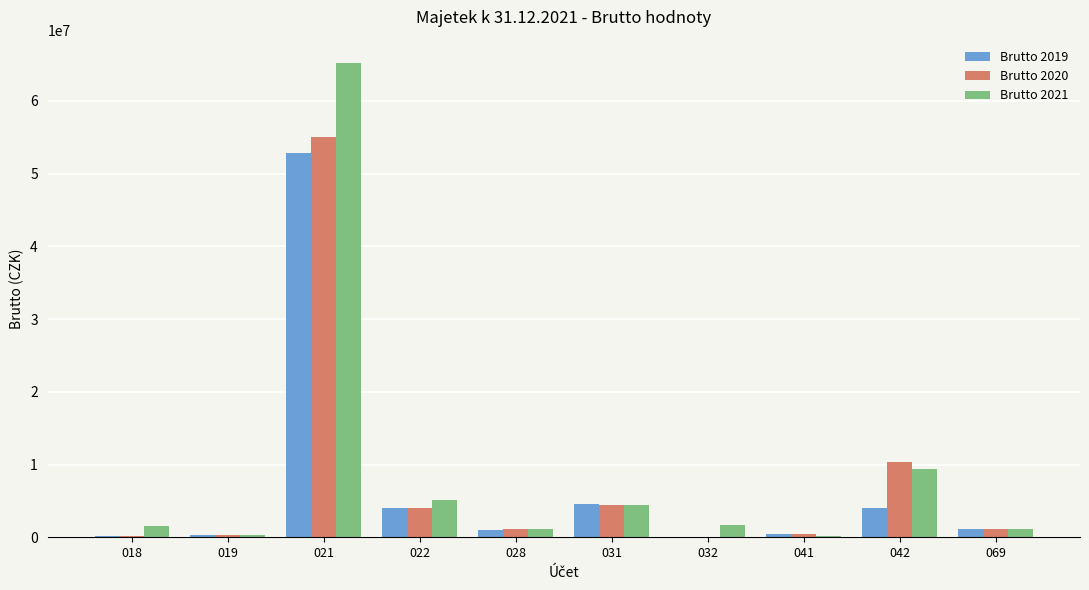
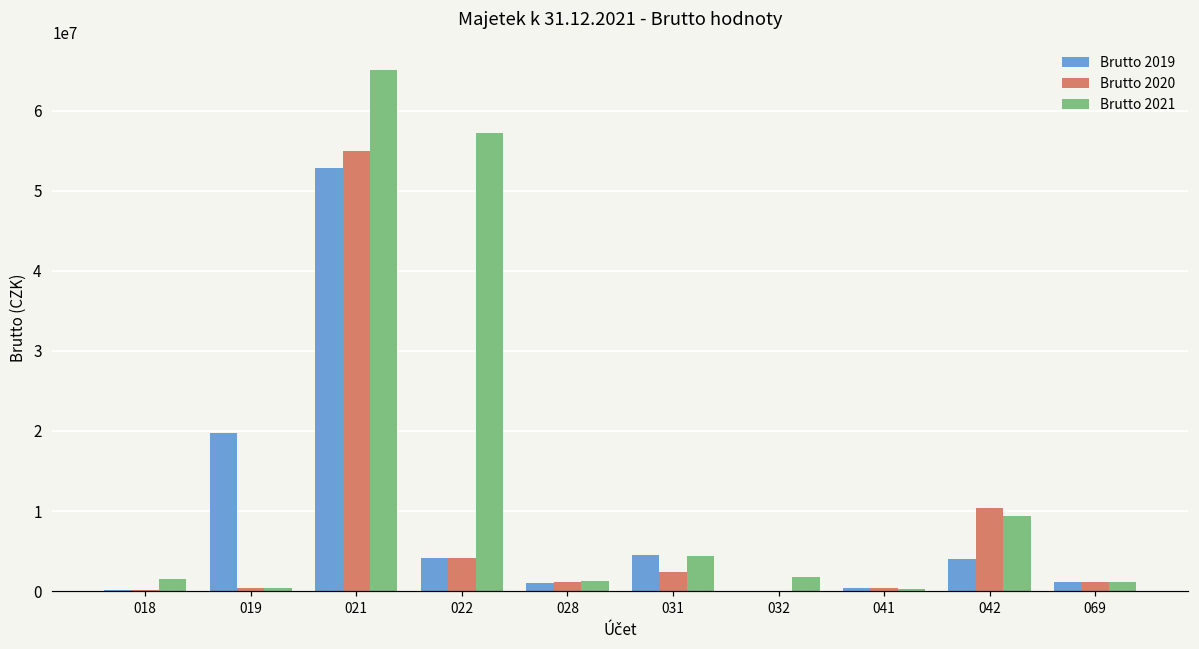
Brutto 2019, 019: 0 -> 20000000
Brutto 2021, 022: 5000000 -> 57000000
Brutto 2020, 031: 4000000 -> 2000000
